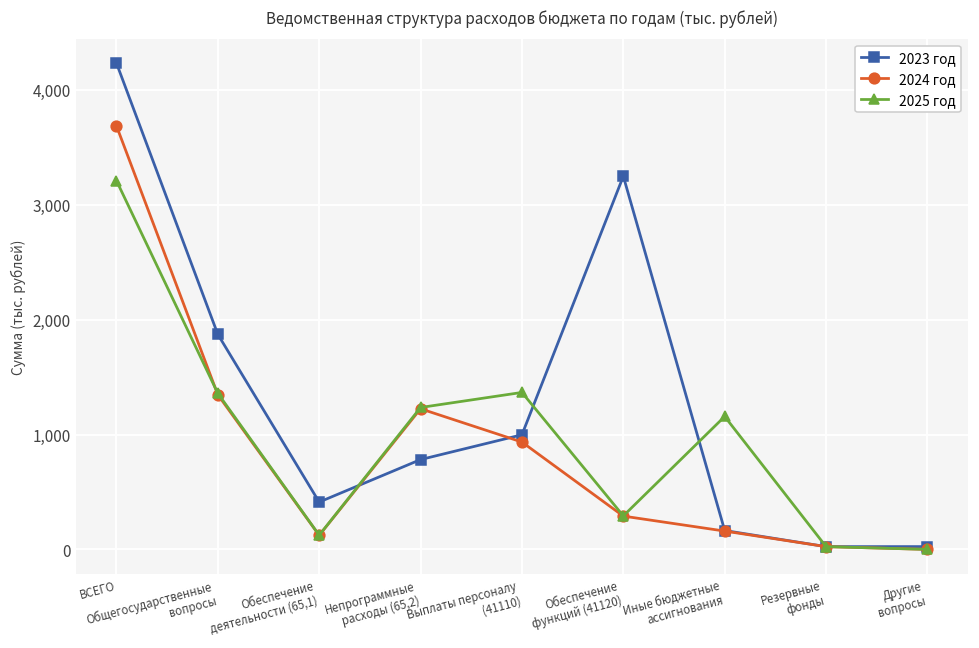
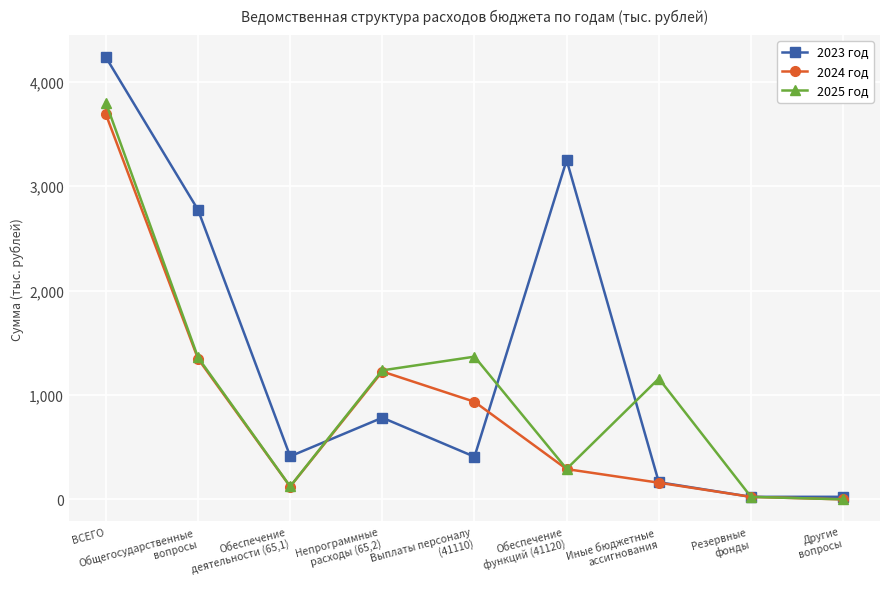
2025 год, ВСЕГО: 3,210 -> 3,800
2023 год, Общегосударственные вопросы: 1,870 -> 2,770
2023 год, Выплаты персоналу (41110): 1,000 -> 410
